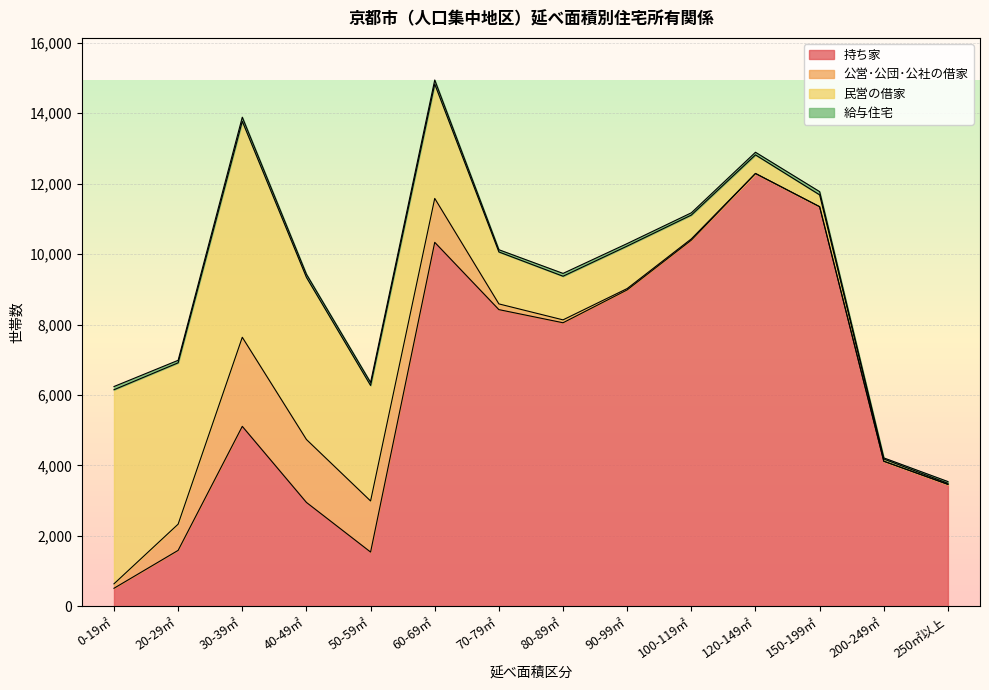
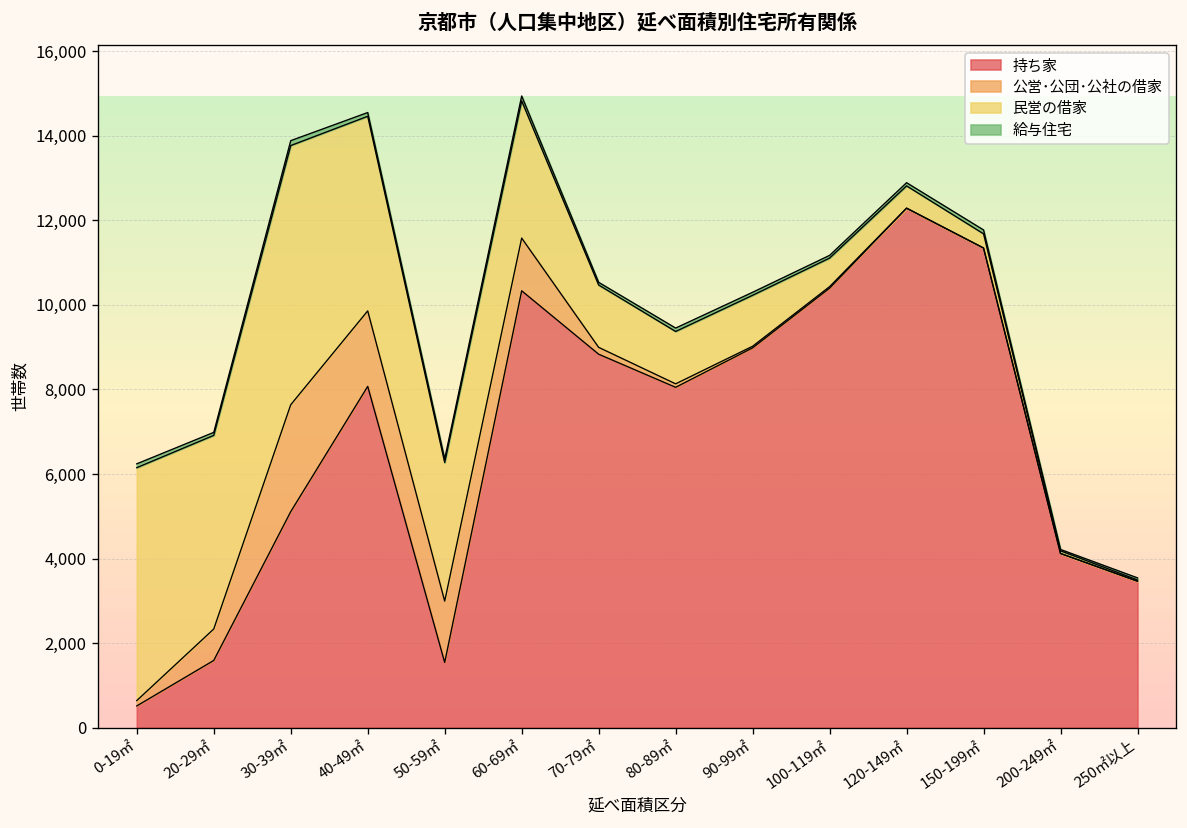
持ち家, 40-49㎡: 3,000 -> 8,100
持ち家, 70-79㎡: 8,400 -> 8,800
